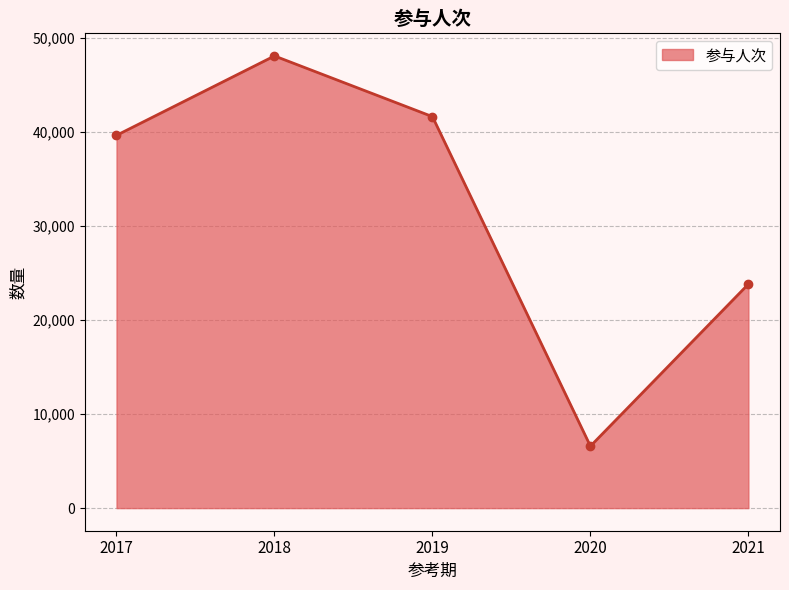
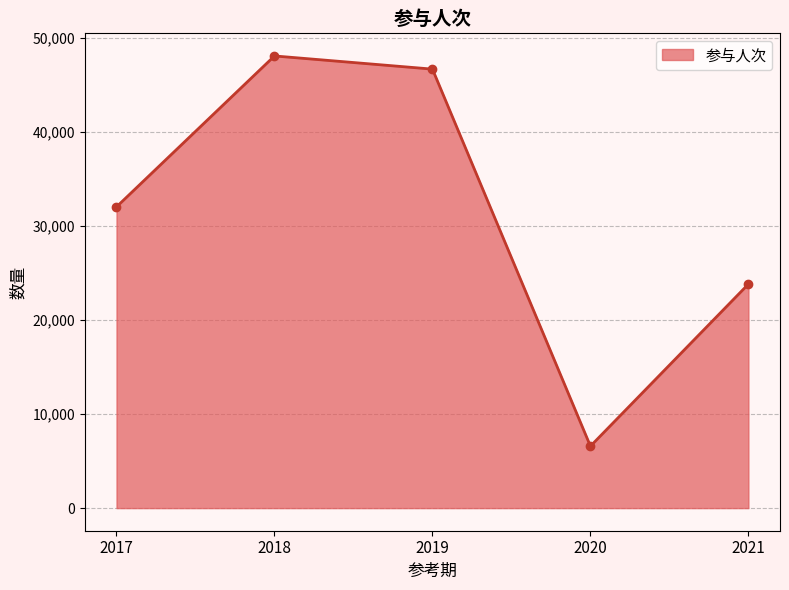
2017: 40,000 -> 32,000
2019: 42,000 -> 47,000
